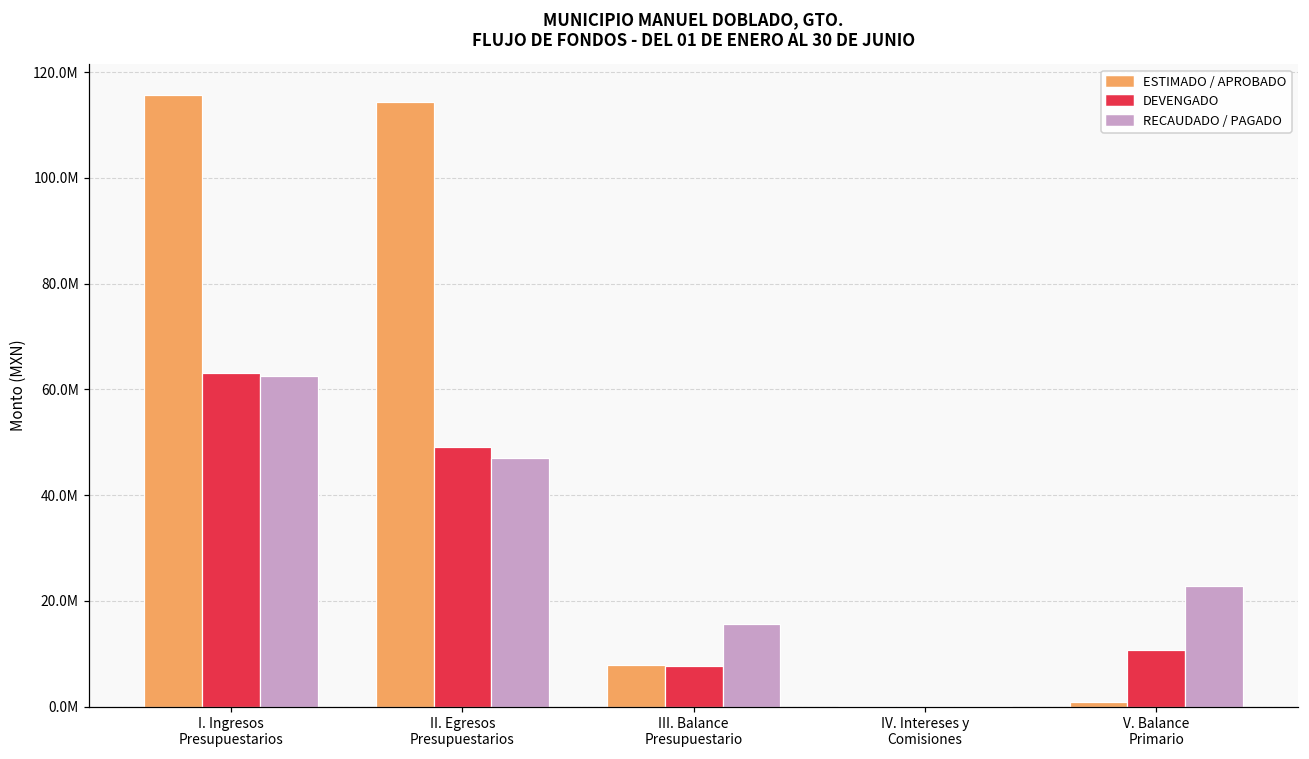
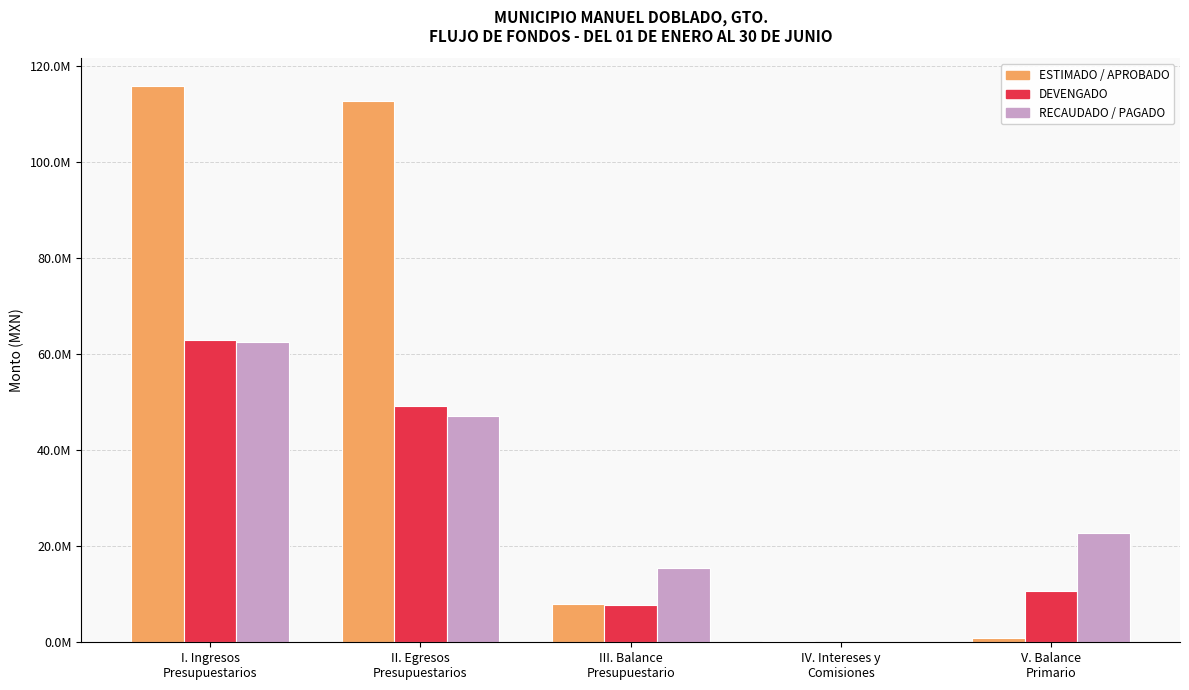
ESTIMADO / APROBADO, II. Egresos Presupuestarios: 114000000 -> 113000000
